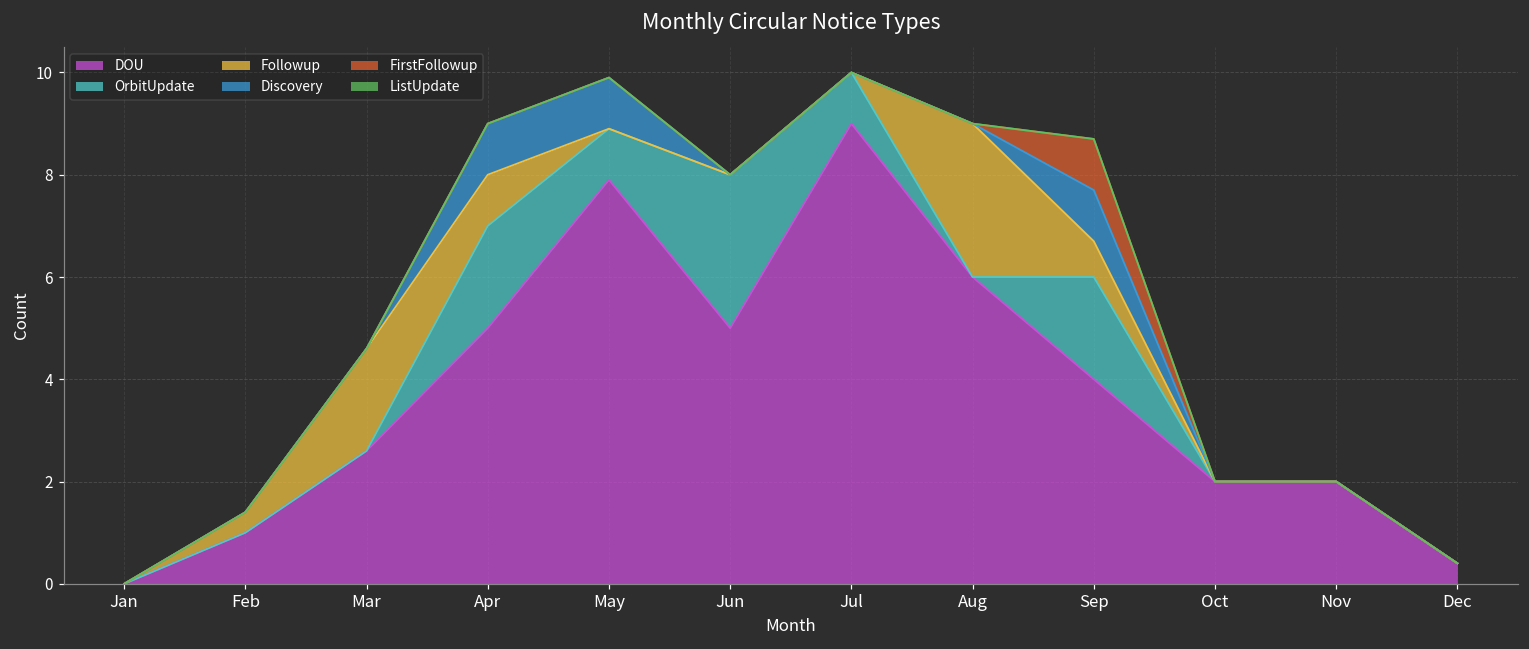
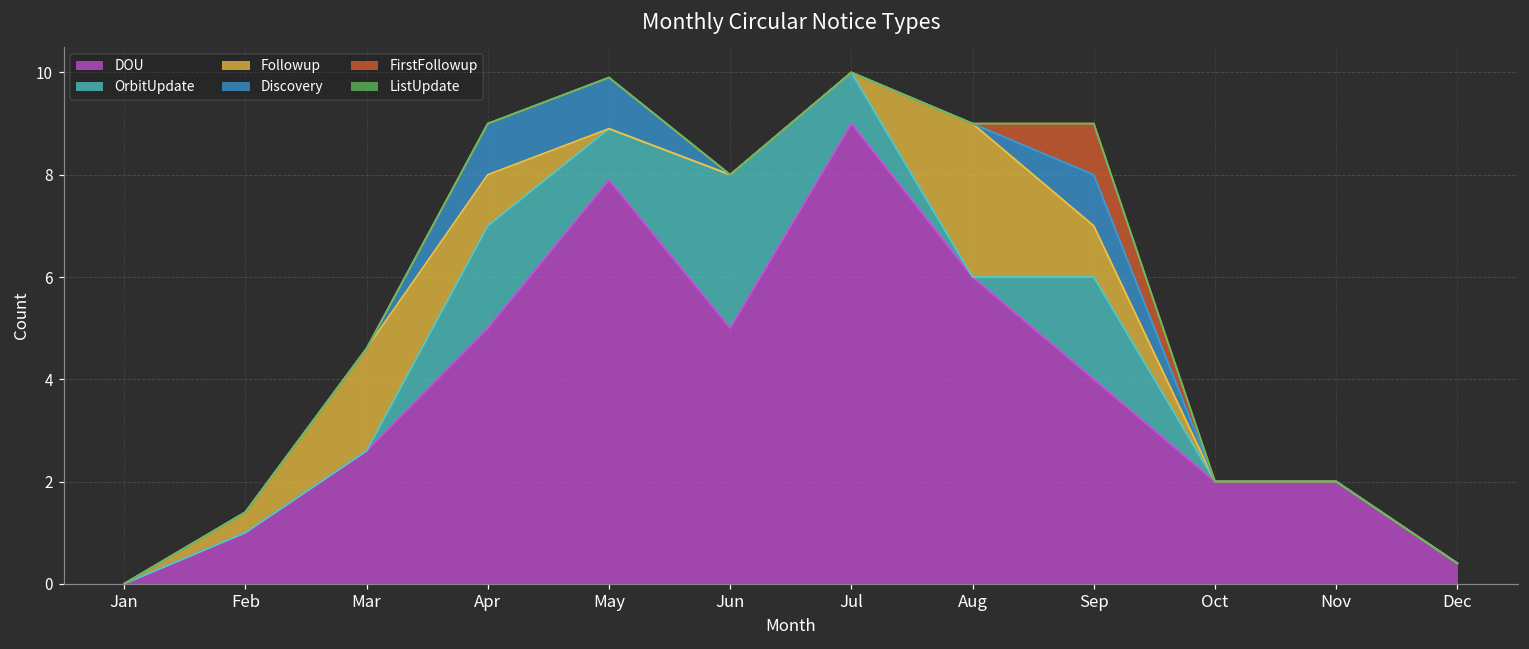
Followup, Sep: 0.7 -> 1.0
